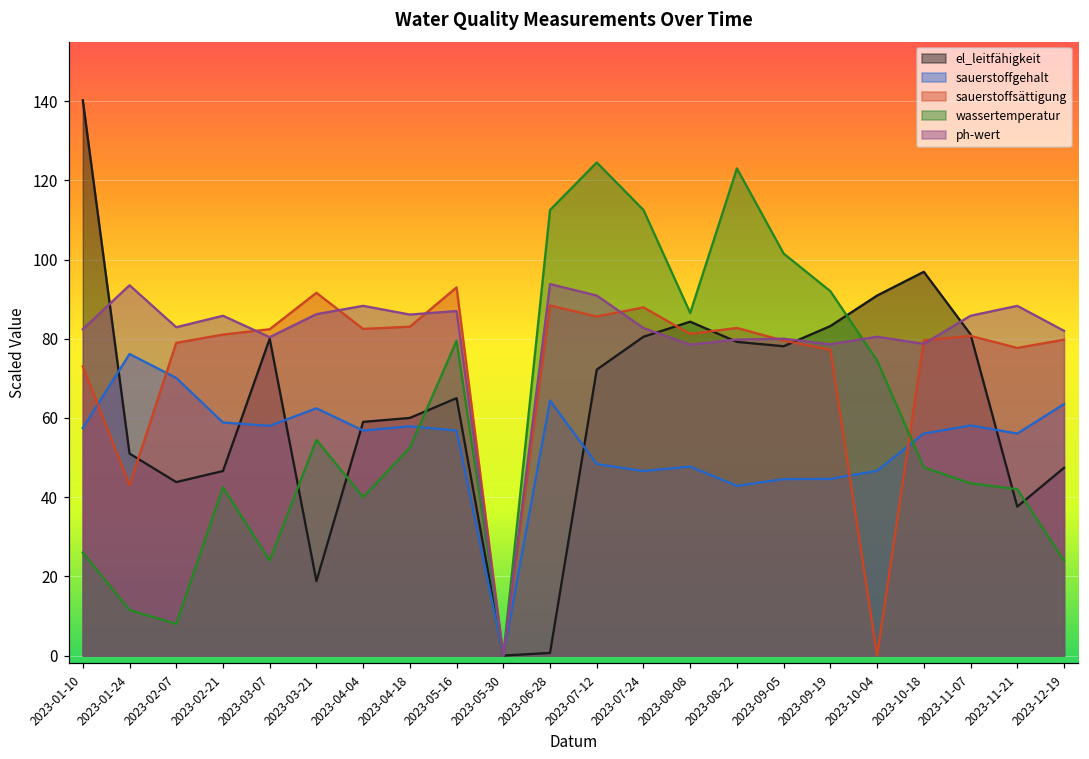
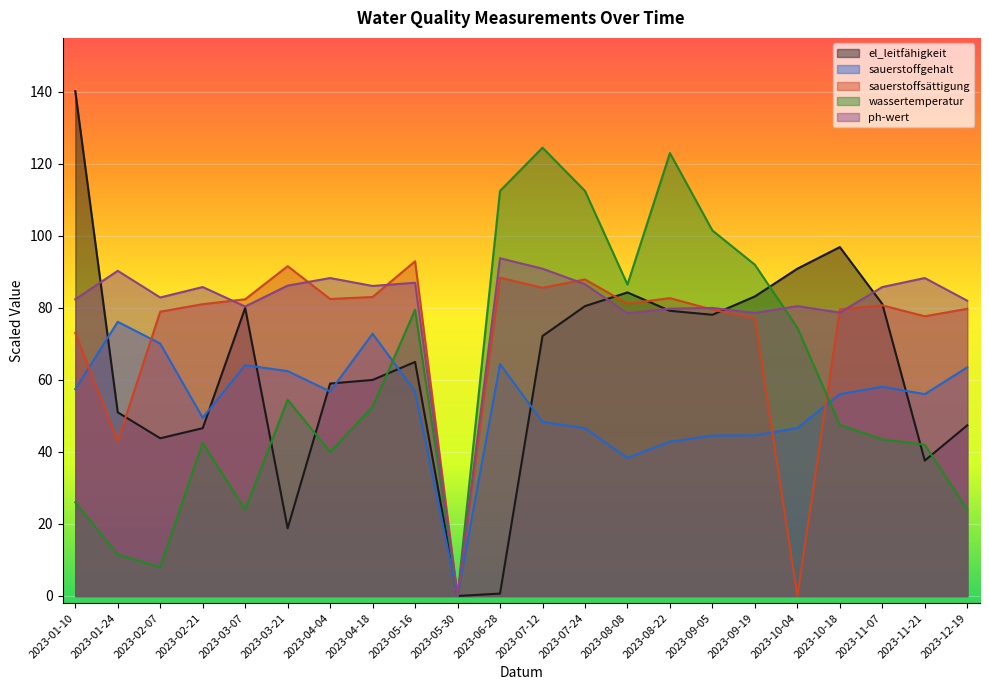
ph-wert, 2023-01-24: 94 -> 90
sauerstoffgehalt, 2023-02-21: 59 -> 50
sauerstoffgehalt, 2023-03-07: 58 -> 64
sauerstoffgehalt, 2023-04-18: 58 -> 73
ph-wert, 2023-07-24: 83 -> 87
sauerstoffgehalt, 2023-08-08: 48 -> 38
